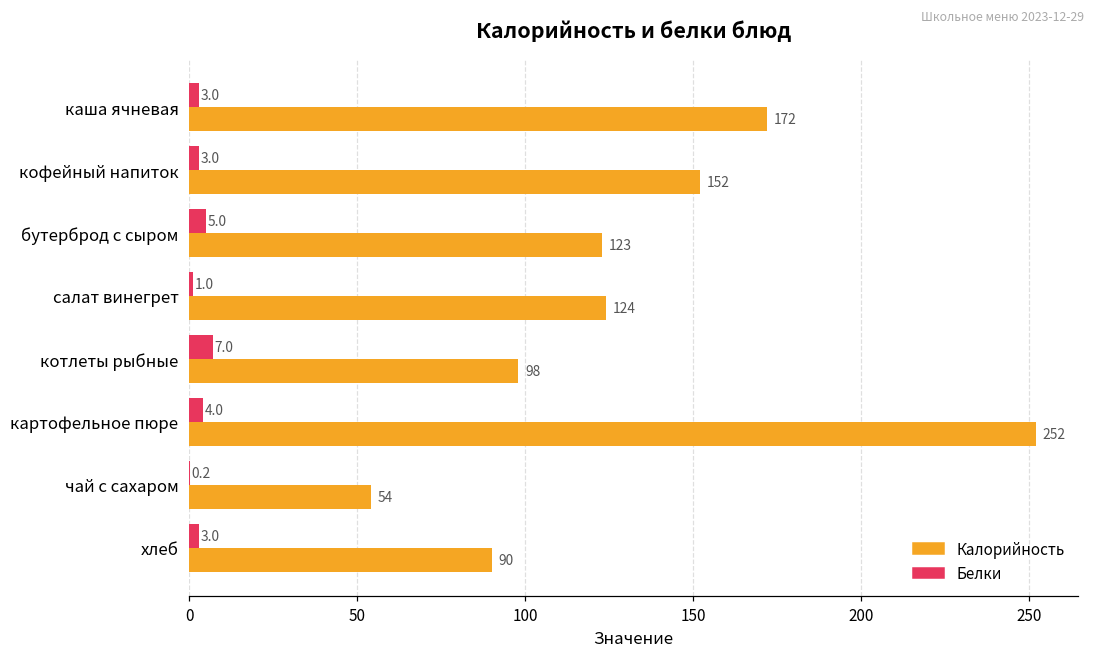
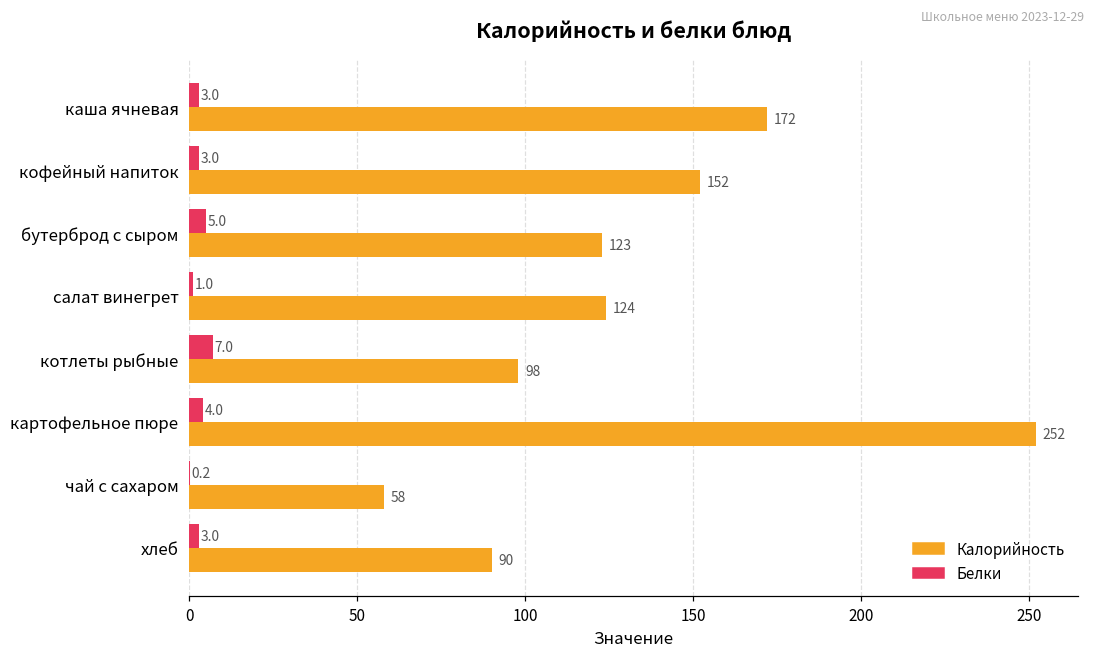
Калорийность, чай с сахаром: 54 -> 58
